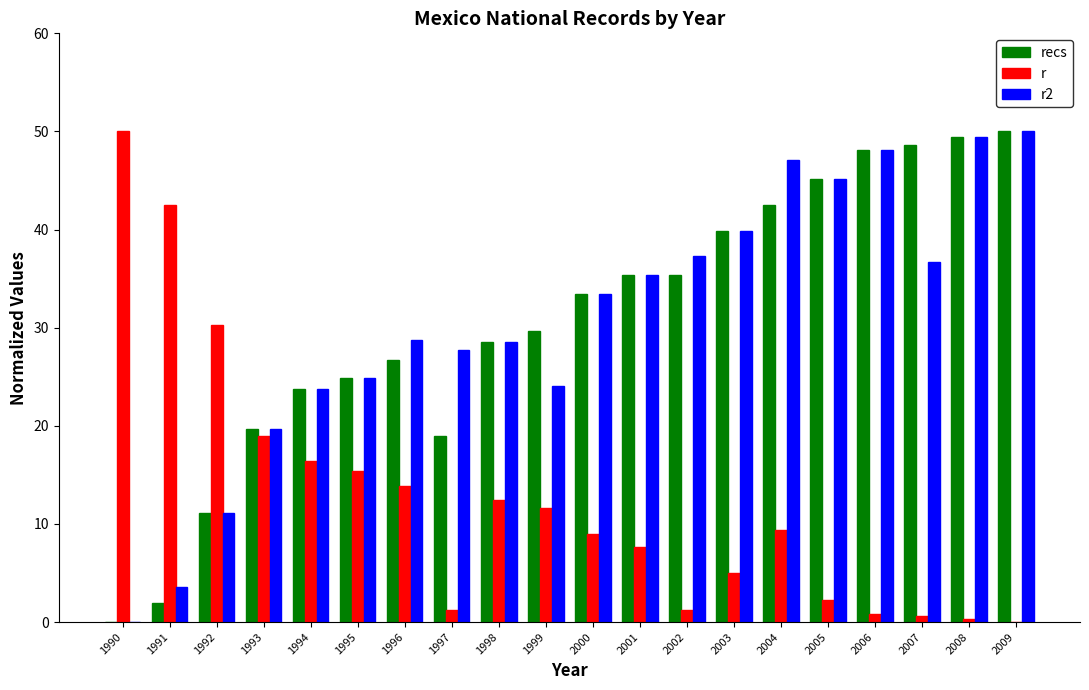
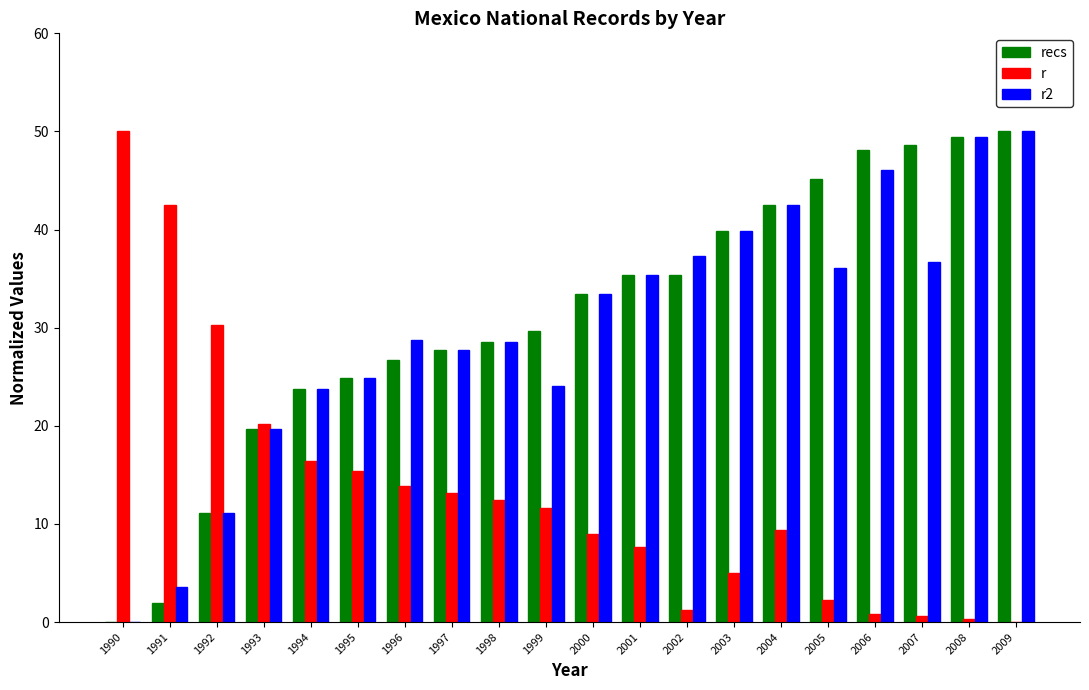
r, 1993: 19 -> 20
recs, 1997: 19 -> 28
r, 1997: 1 -> 13
r2, 2004: 47 -> 42
r2, 2005: 45 -> 36
r2, 2006: 48 -> 46
